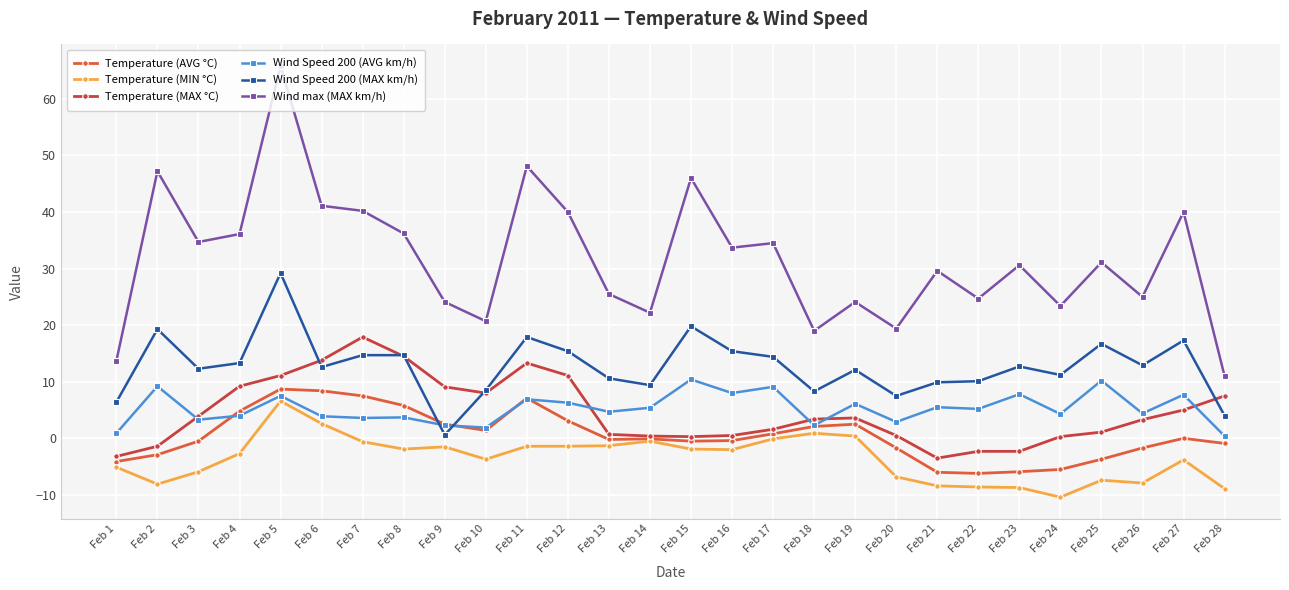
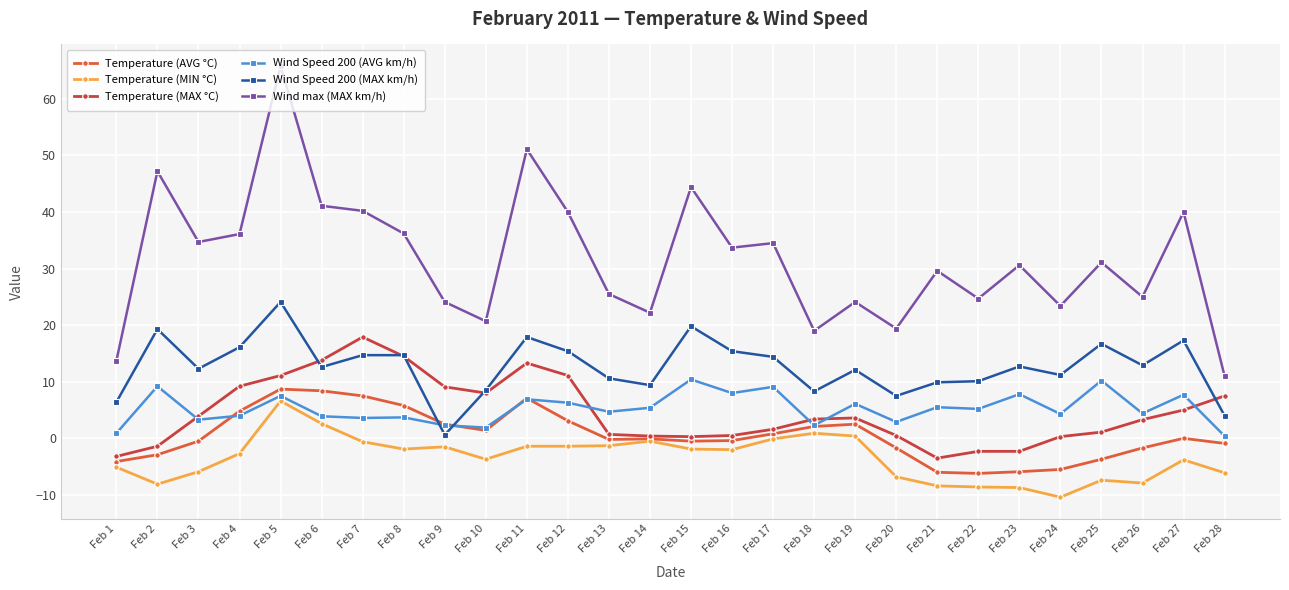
Wind Speed 200 (MAX km/h), Feb 4: 13 -> 16
Wind Speed 200 (MAX km/h), Feb 5: 29 -> 24
Wind max (MAX km/h), Feb 11: 48 -> 51
Wind max (MAX km/h), Feb 15: 46 -> 44
Temperature (MIN °C), Feb 28: -9 -> -6
